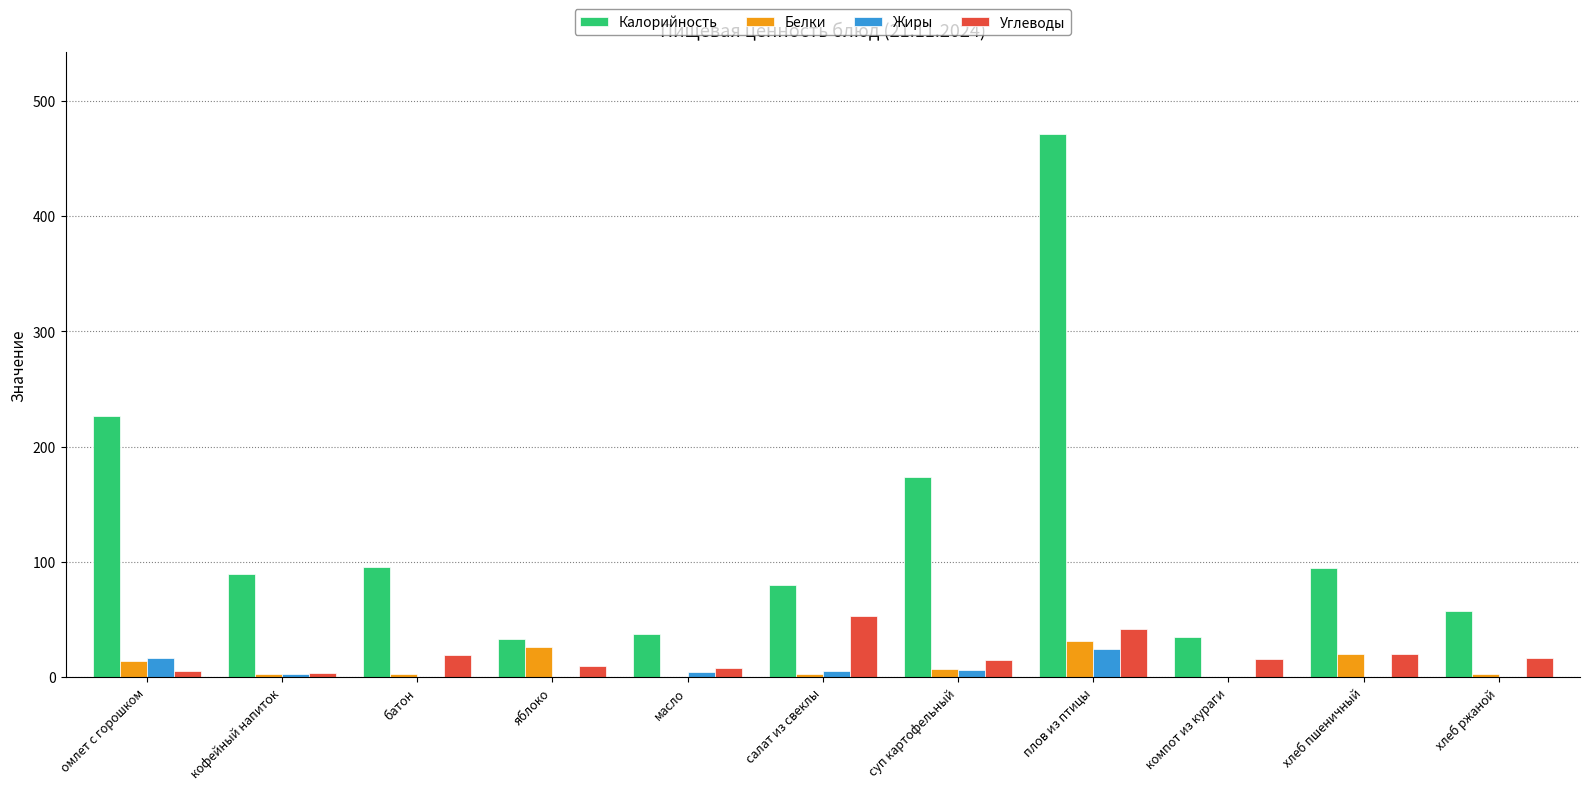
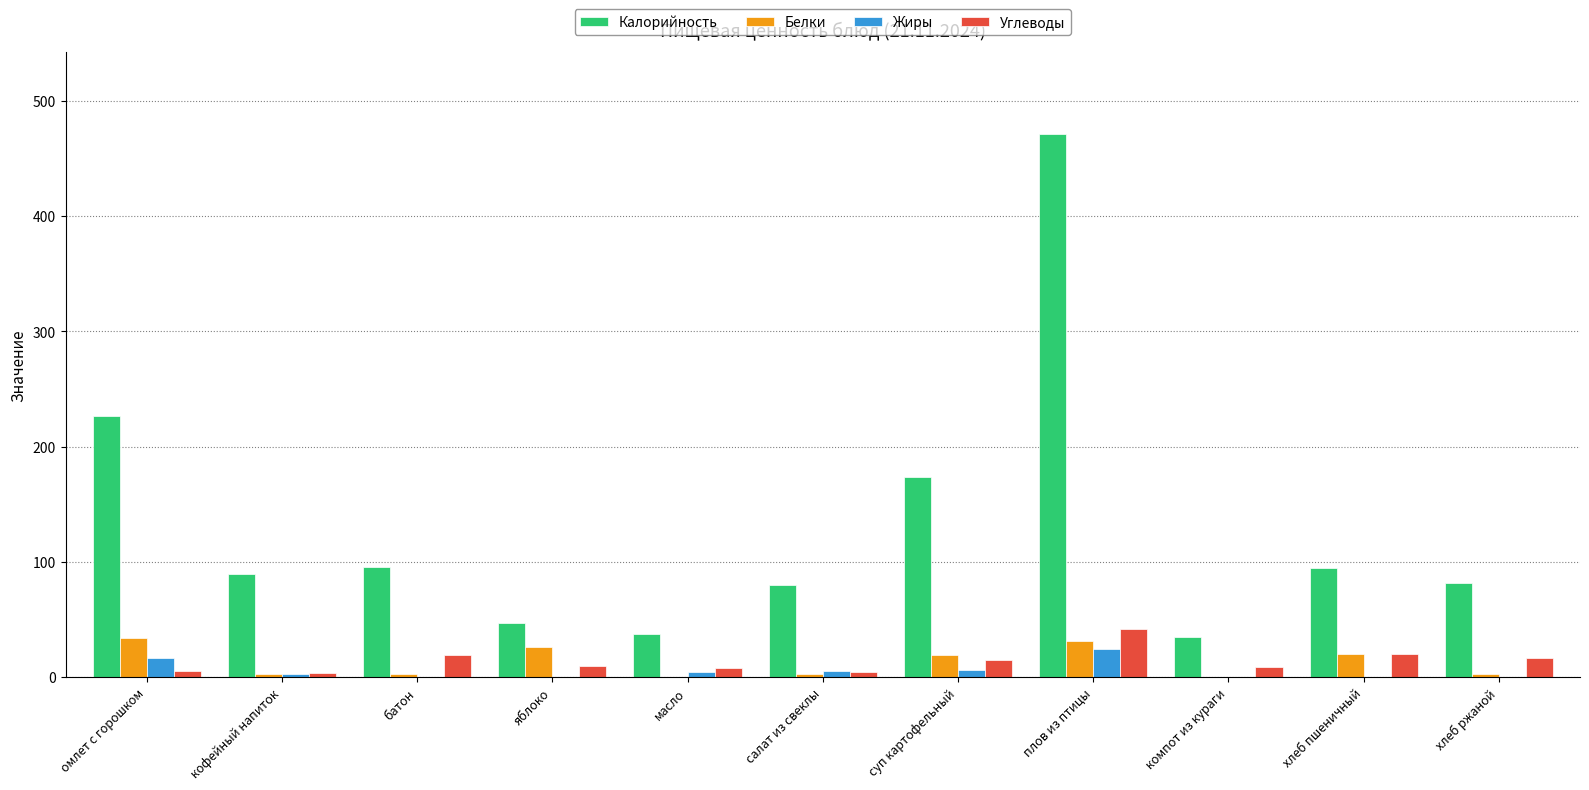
Белки, омлет с горошком: 14 -> 34
Калорийность, яблоко: 34 -> 47
Углеводы, салат из свеклы: 53 -> 4
Белки, суп картофельный: 7 -> 19
Углеводы, компот из кураги: 16 -> 9
Калорийность, хлеб ржаной: 58 -> 82
